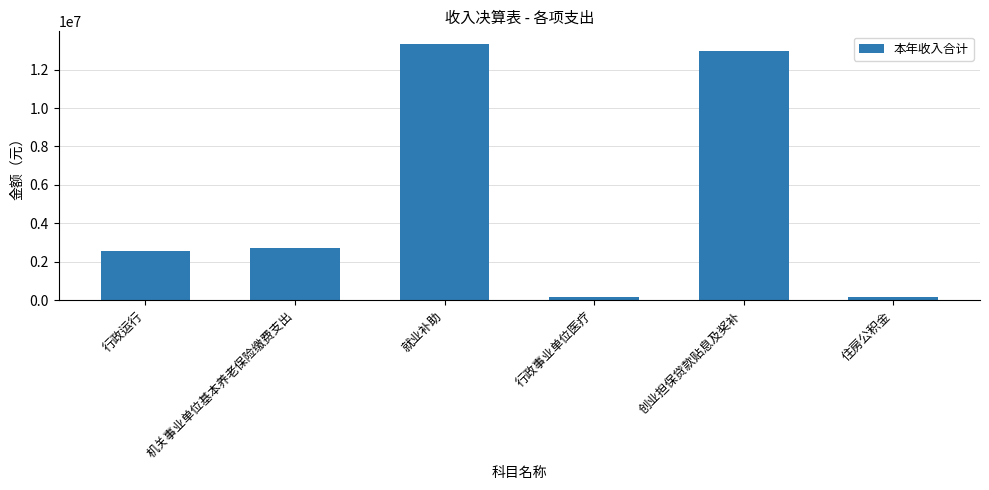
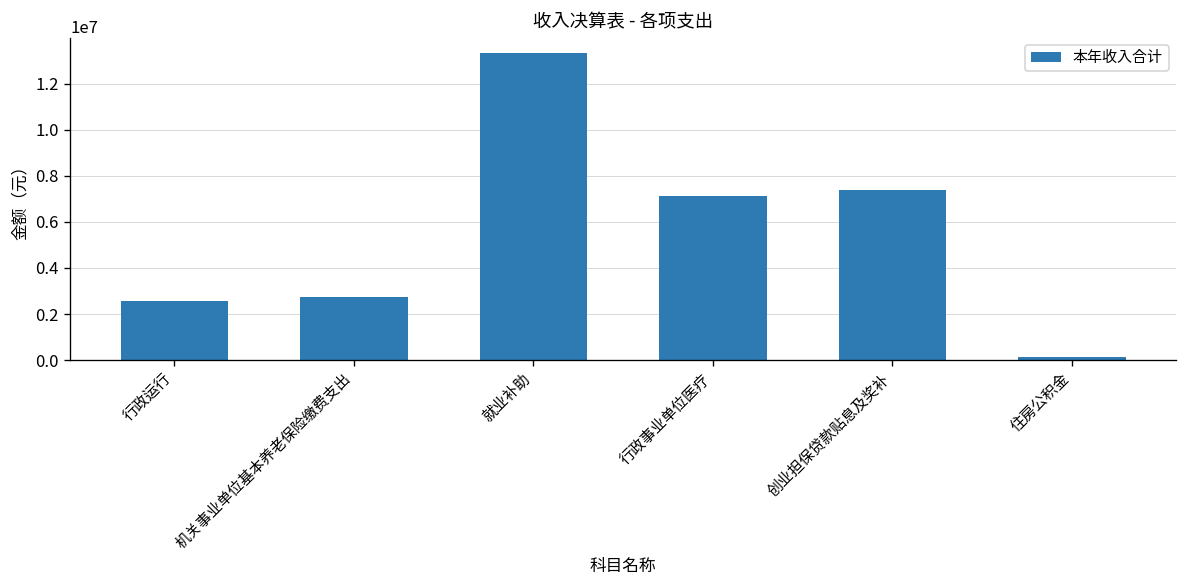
行政事业单位医疗: 100000 -> 7100000
创业担保贷款贴息及奖补: 12900000 -> 7400000
